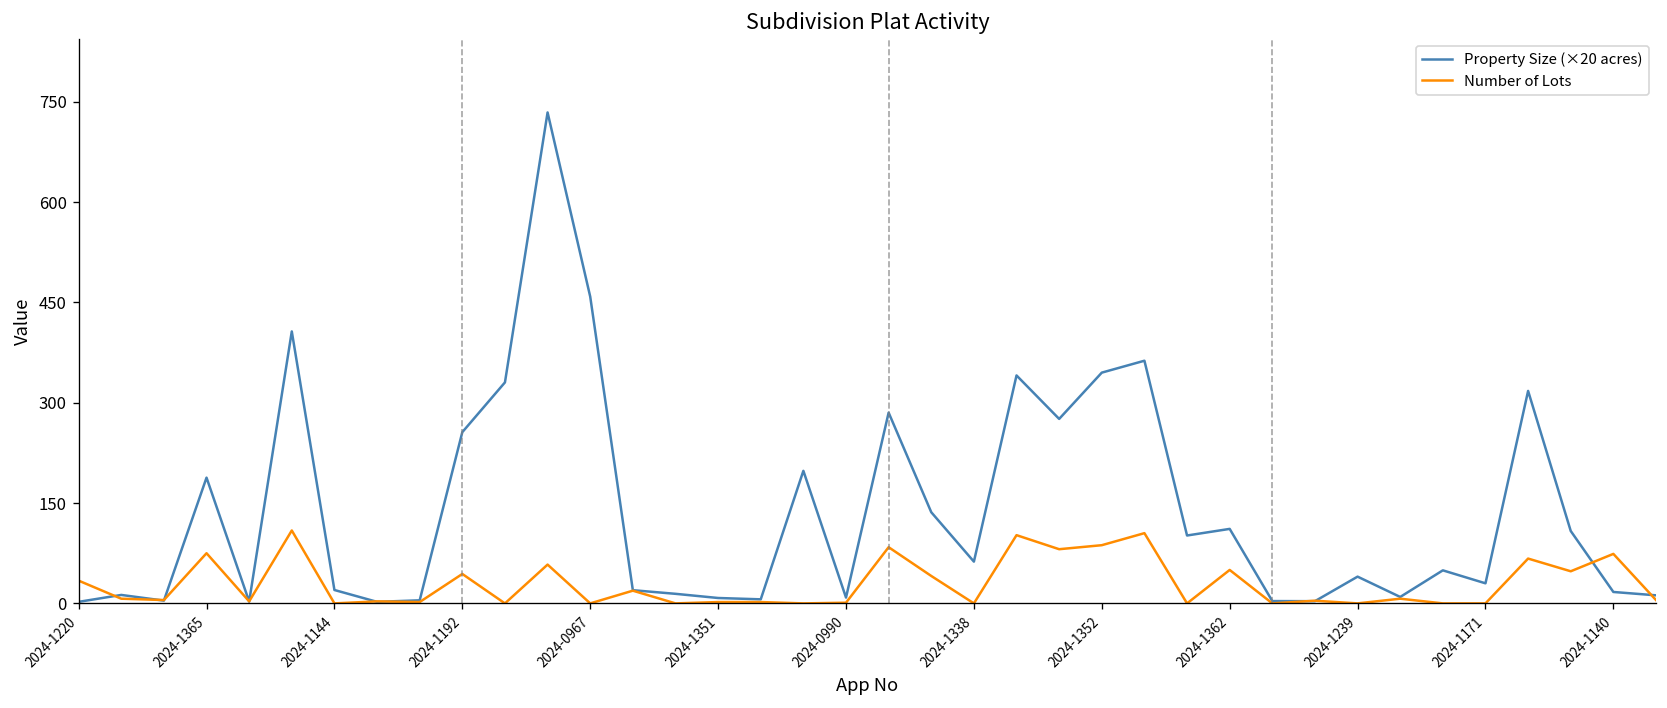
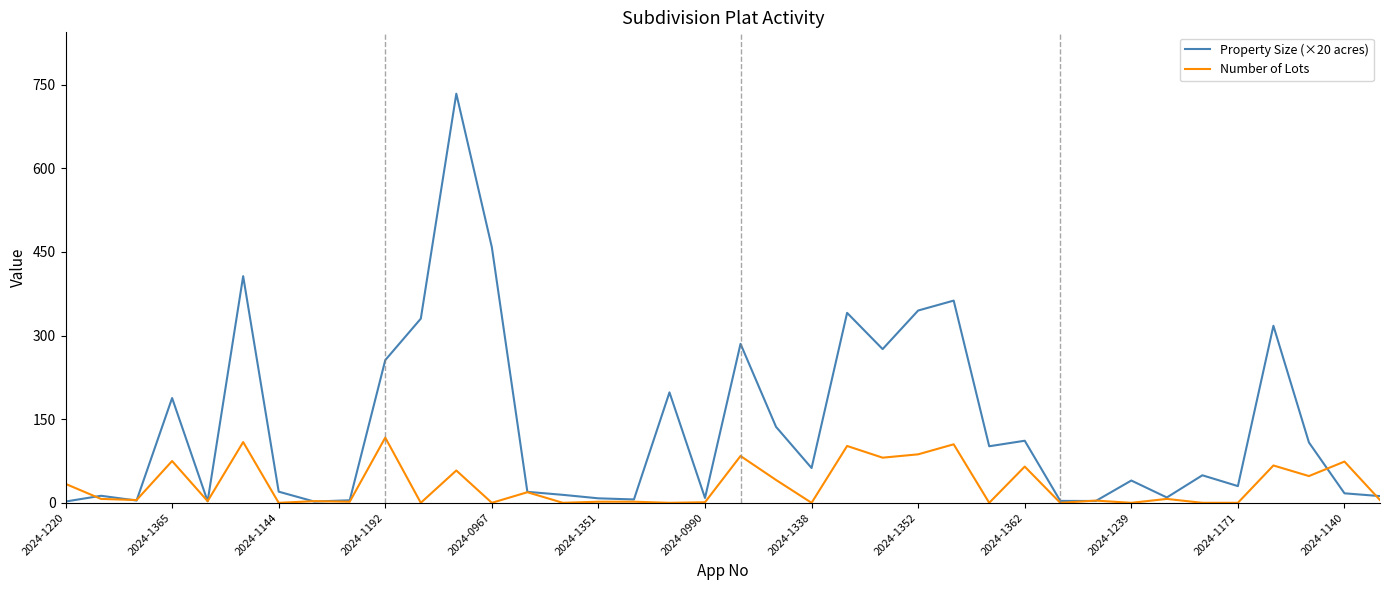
Number of Lots, 2024-1192: 40 -> 120
Number of Lots, 2024-1362: 50 -> 70
